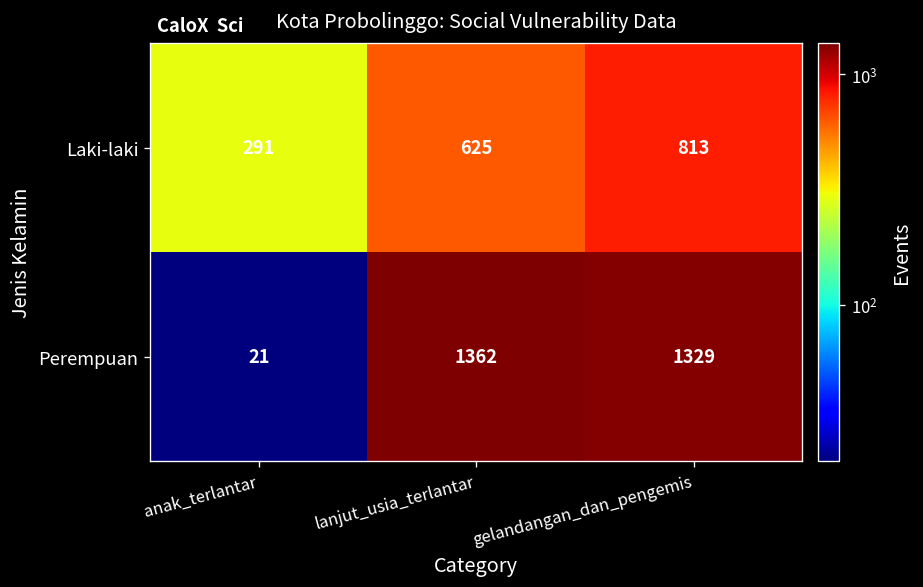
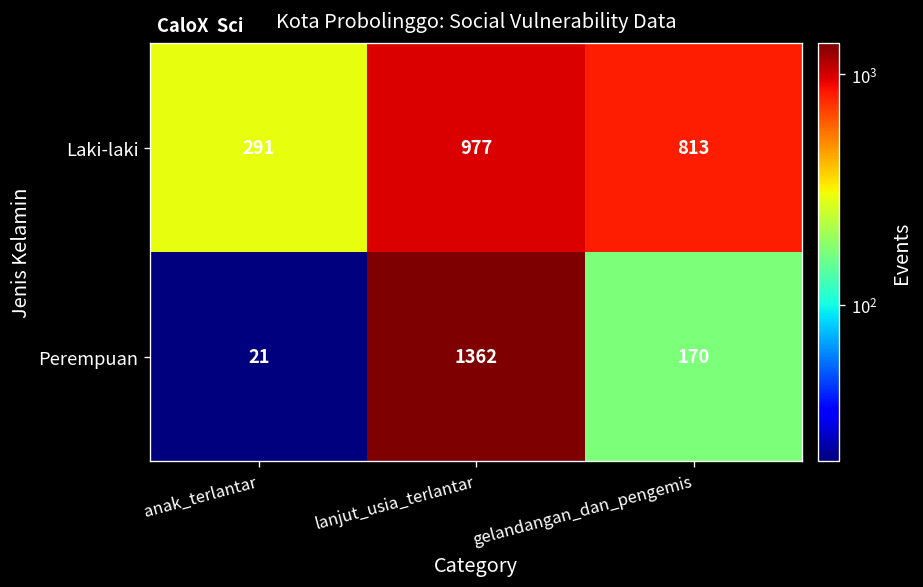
Laki-laki, lanjut_usia_terlantar: 625 -> 977
Perempuan, gelandangan_dan_pengemis: 1329 -> 170
